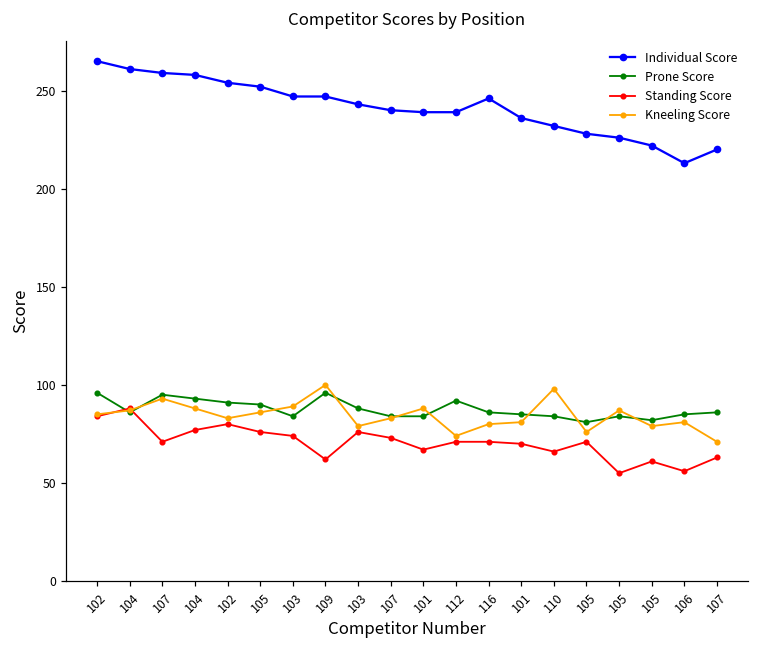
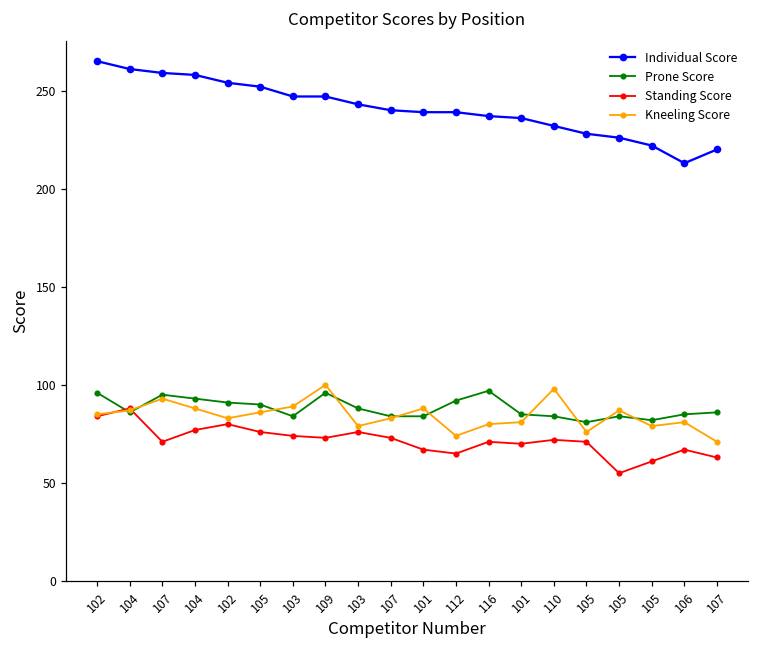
Standing Score, 109: 62 -> 73
Standing Score, 112: 71 -> 65
Individual Score, 116: 246 -> 237
Prone Score, 116: 86 -> 97
Standing Score, 110: 66 -> 72
Standing Score, 106: 56 -> 67
